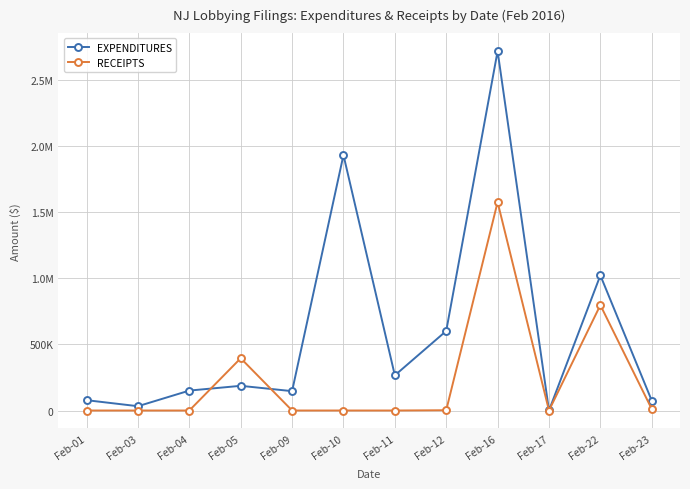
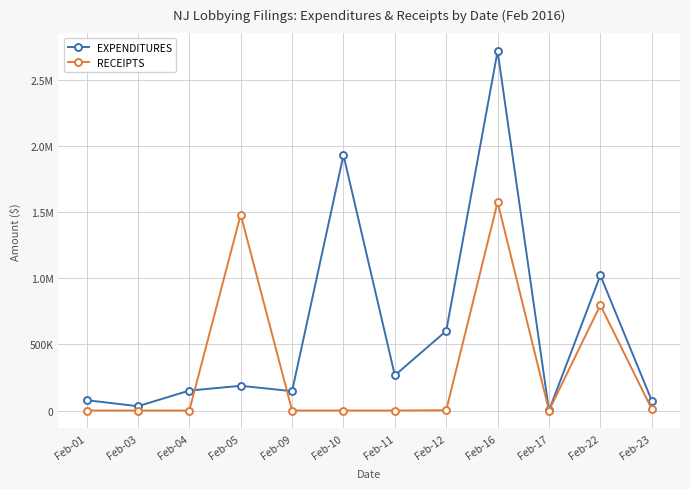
RECEIPTS, Feb-05: 390000 -> 1480000
